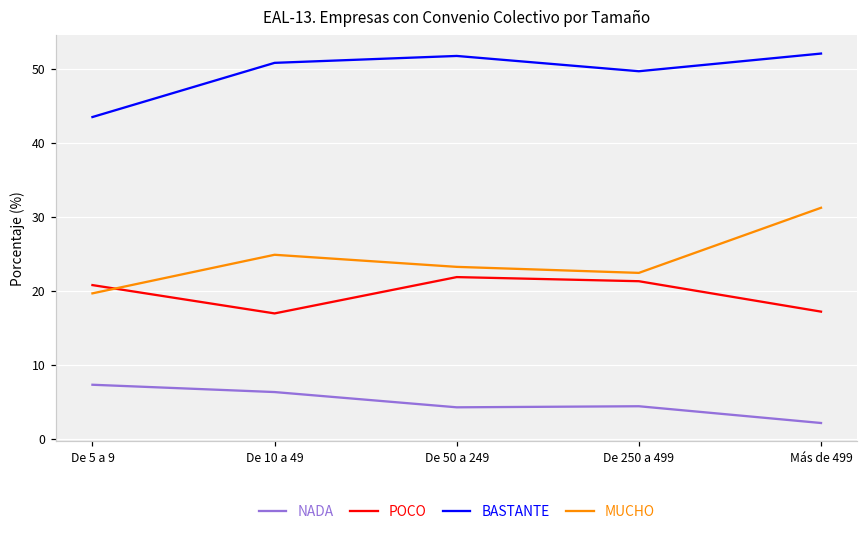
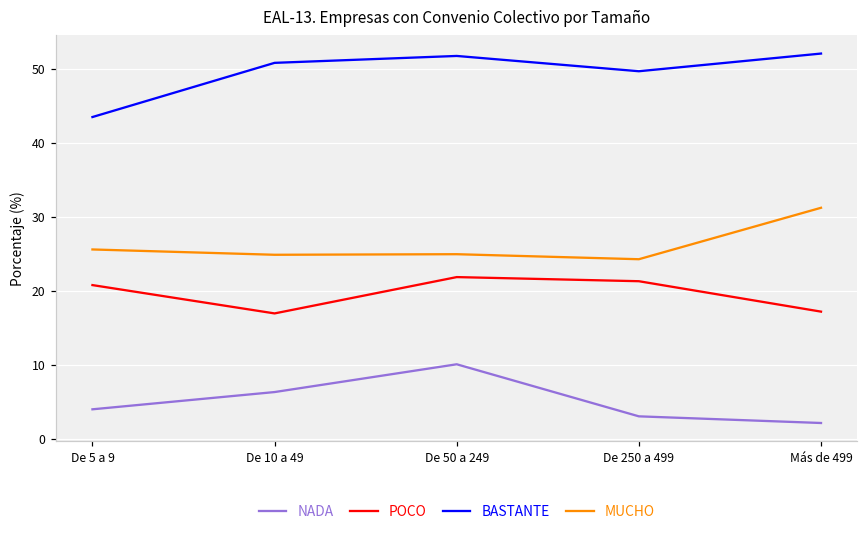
NADA, De 5 a 9: 7 -> 4
MUCHO, De 5 a 9: 20 -> 26
NADA, De 50 a 249: 4 -> 10
MUCHO, De 50 a 249: 23 -> 25
NADA, De 250 a 499: 4 -> 3
MUCHO, De 250 a 499: 22 -> 24
